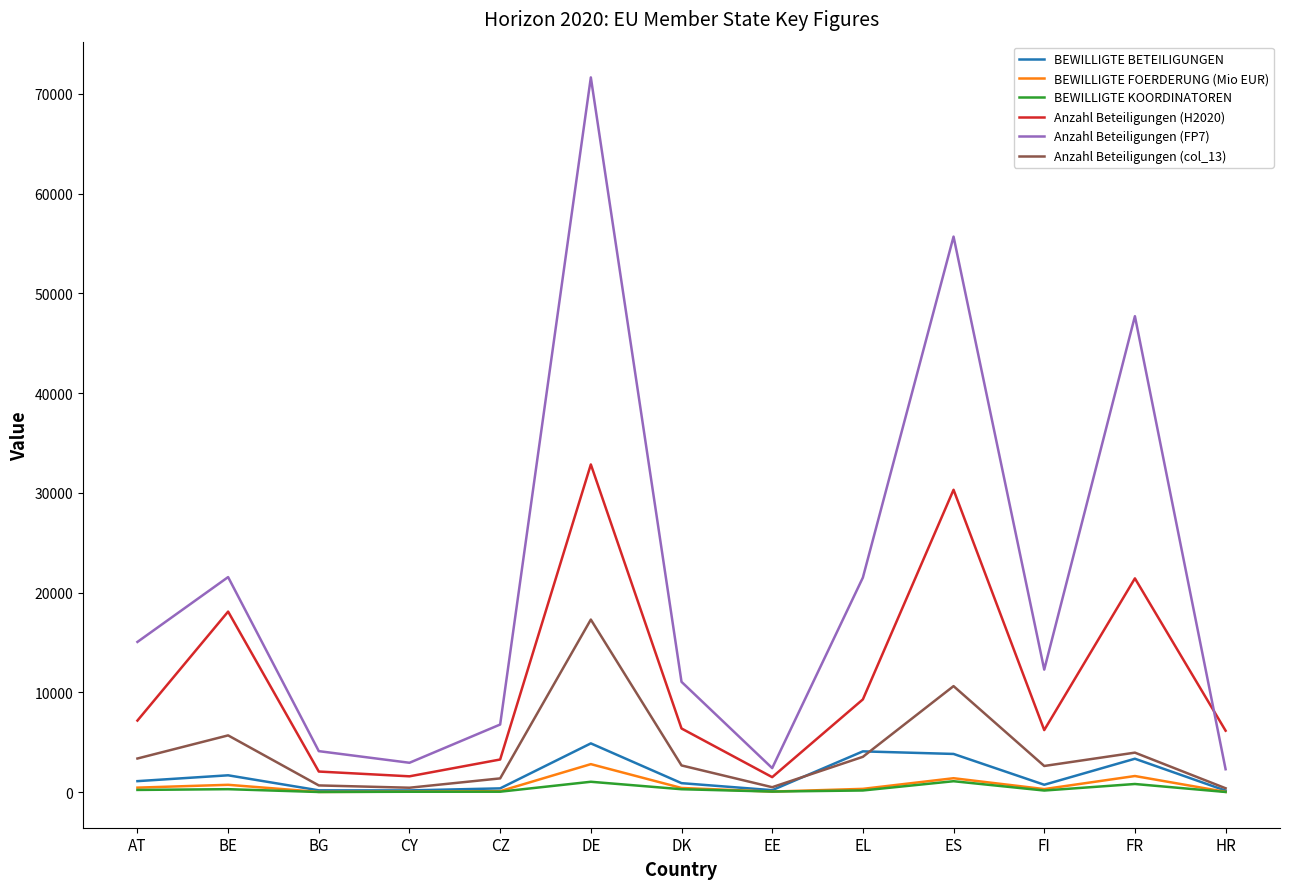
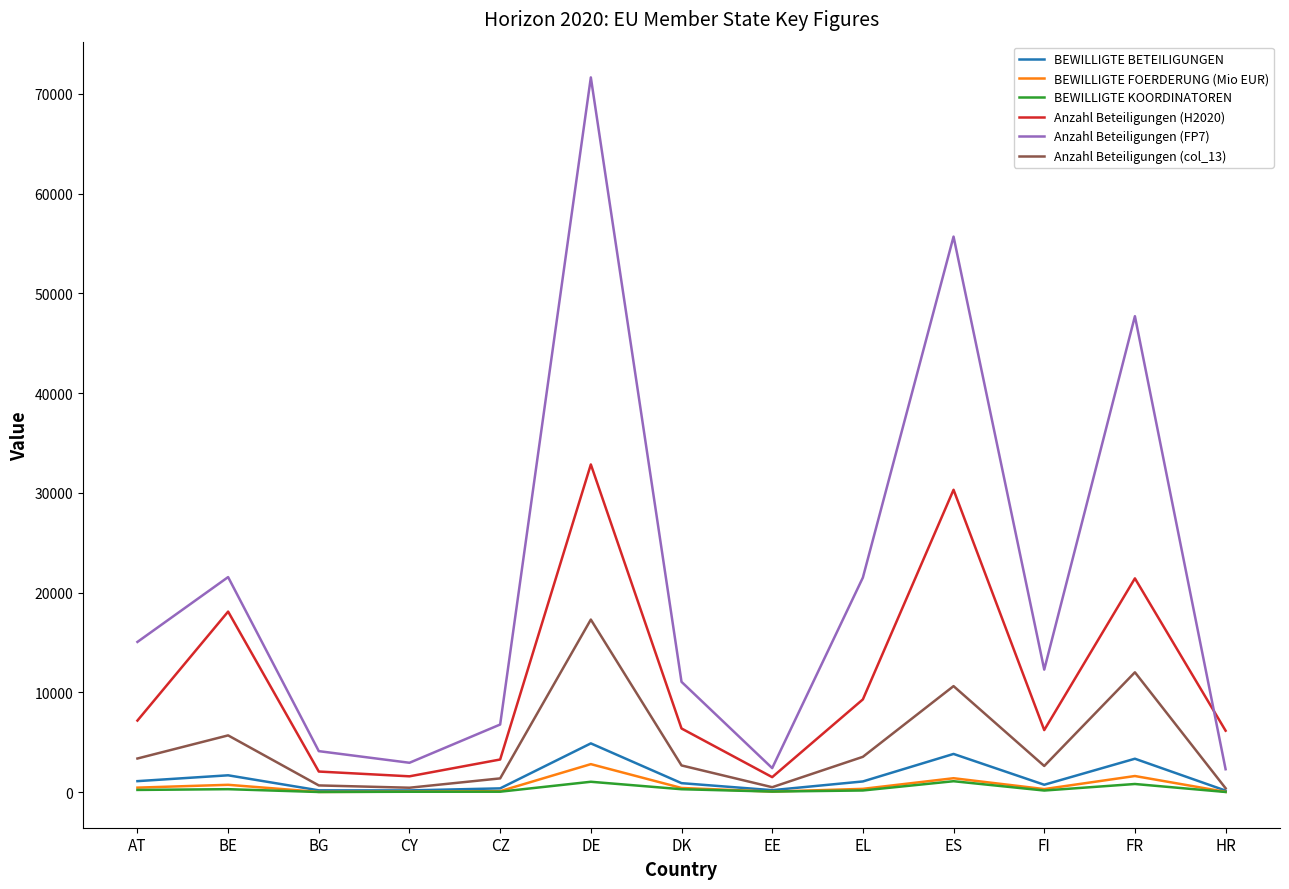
BEWILLIGTE BETEILIGUNGEN, EL: 4000 -> 1000
Anzahl Beteiligungen (col_13), FR: 4000 -> 12000
